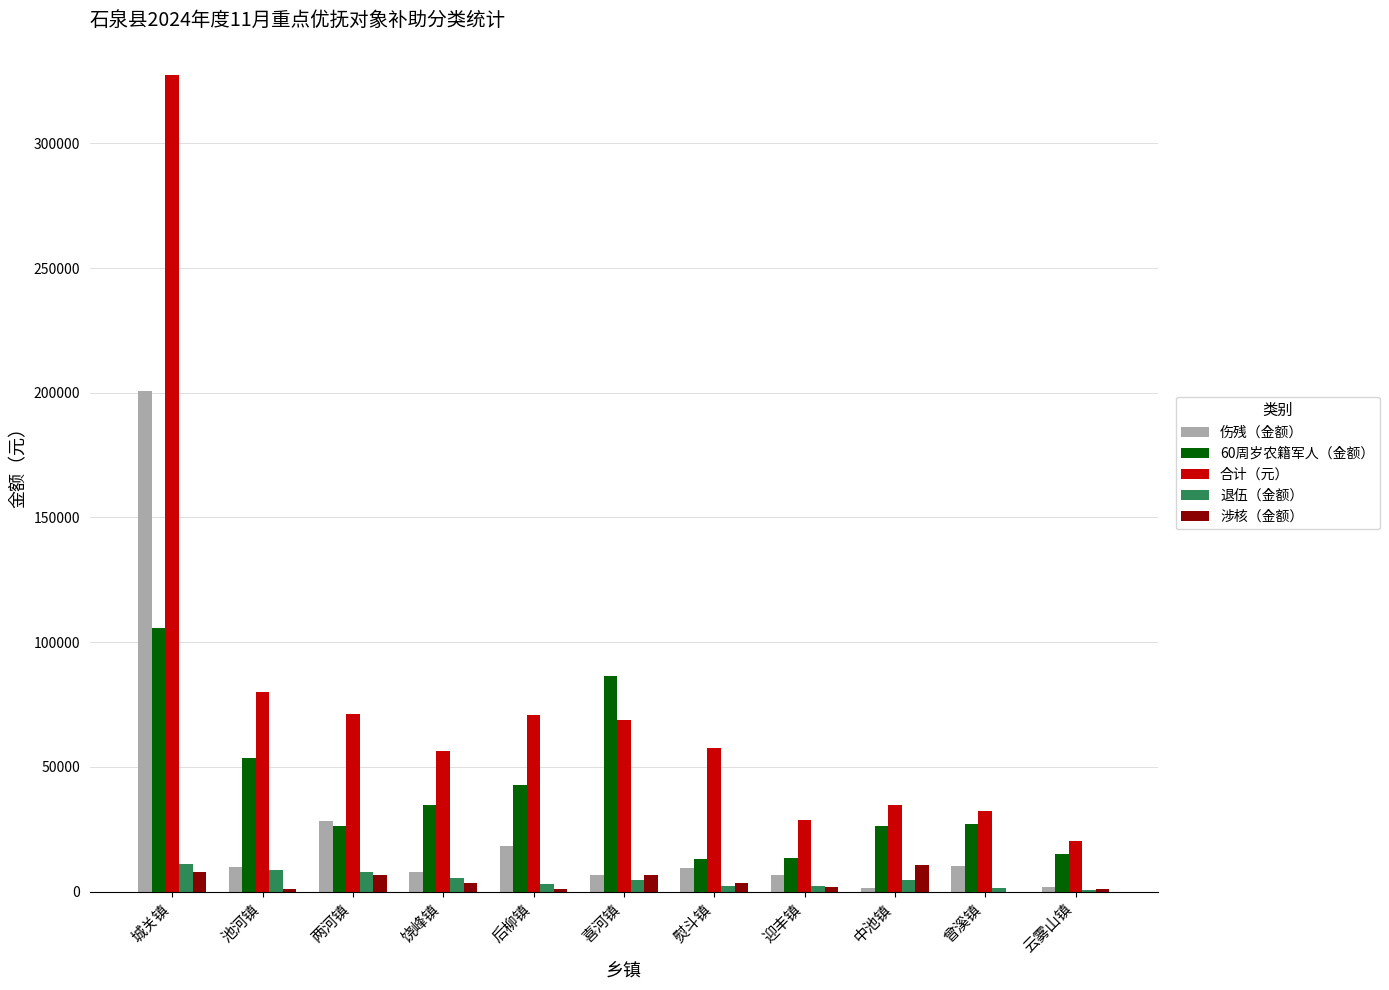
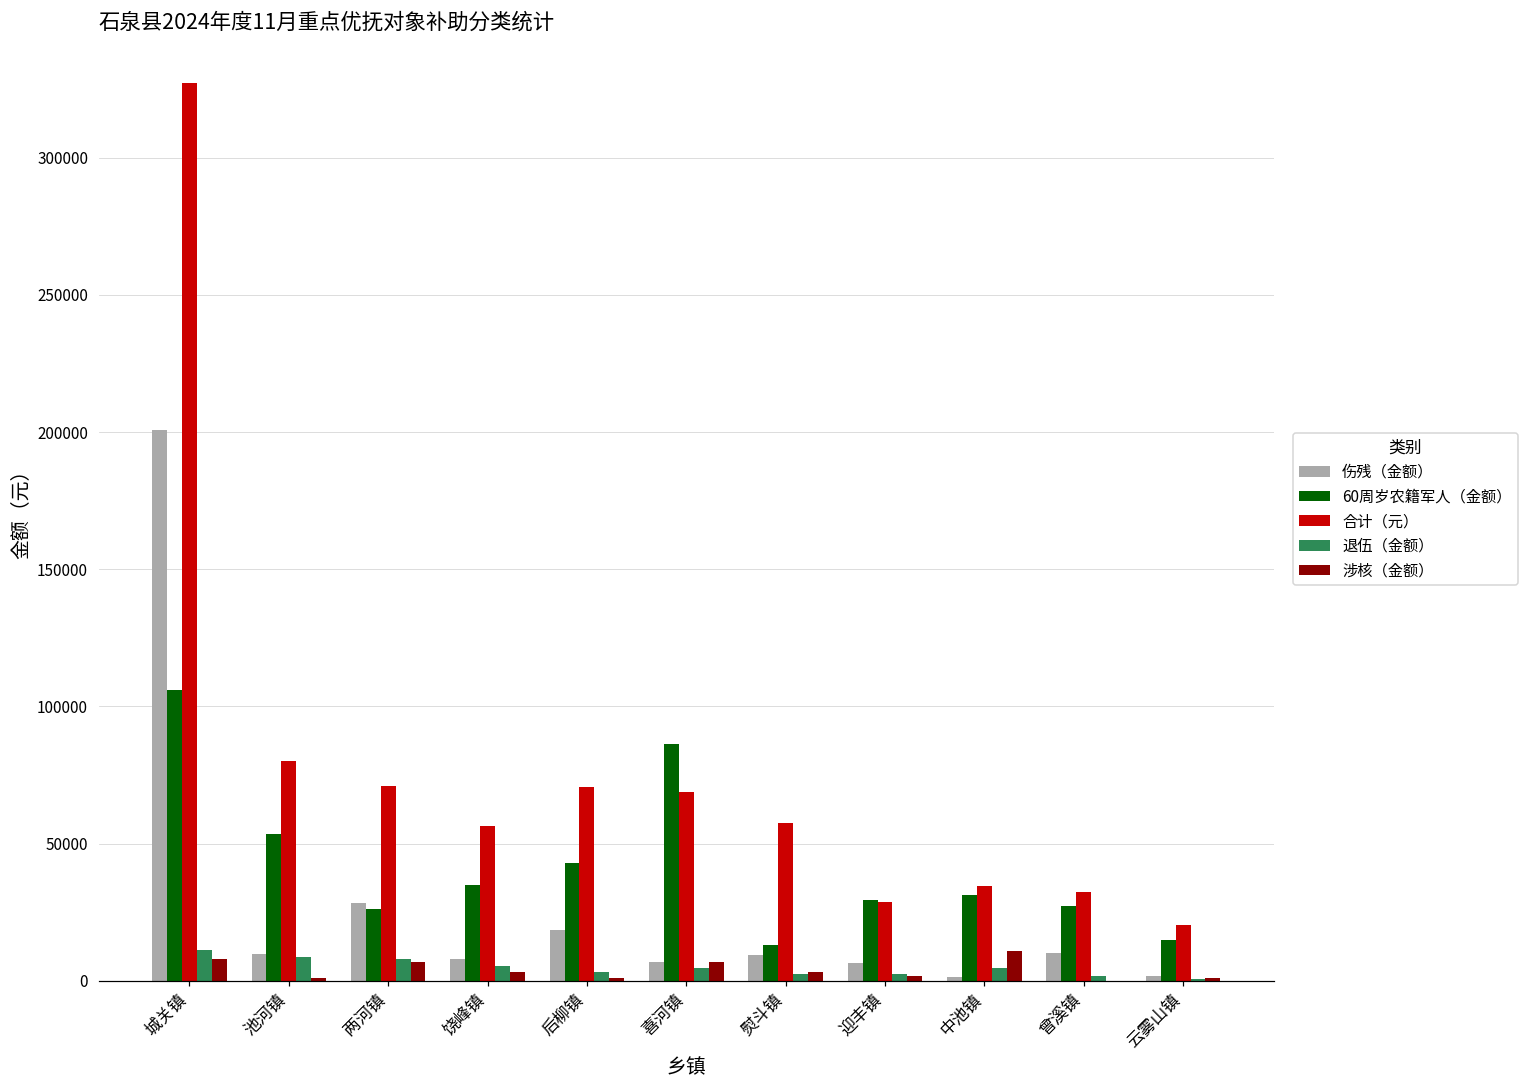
60周岁农籍军人（金额）, 迎丰镇: 13000 -> 29000
60周岁农籍军人（金额）, 中池镇: 26000 -> 31000
